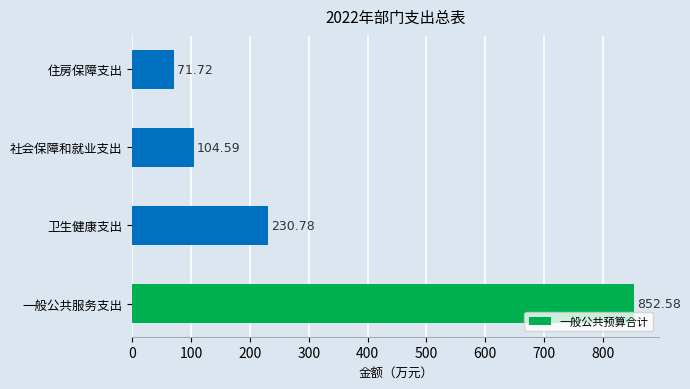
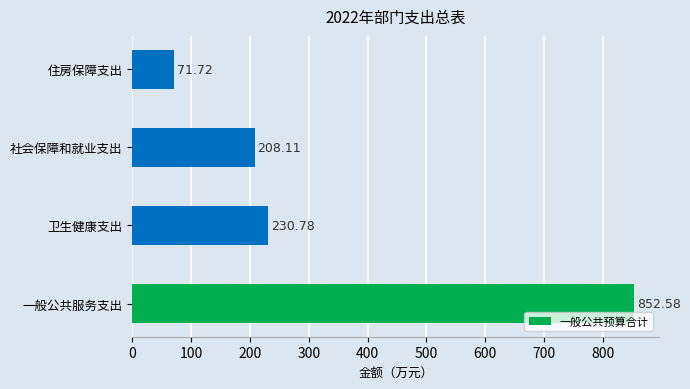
社会保障和就业支出: 104.59 -> 208.11
